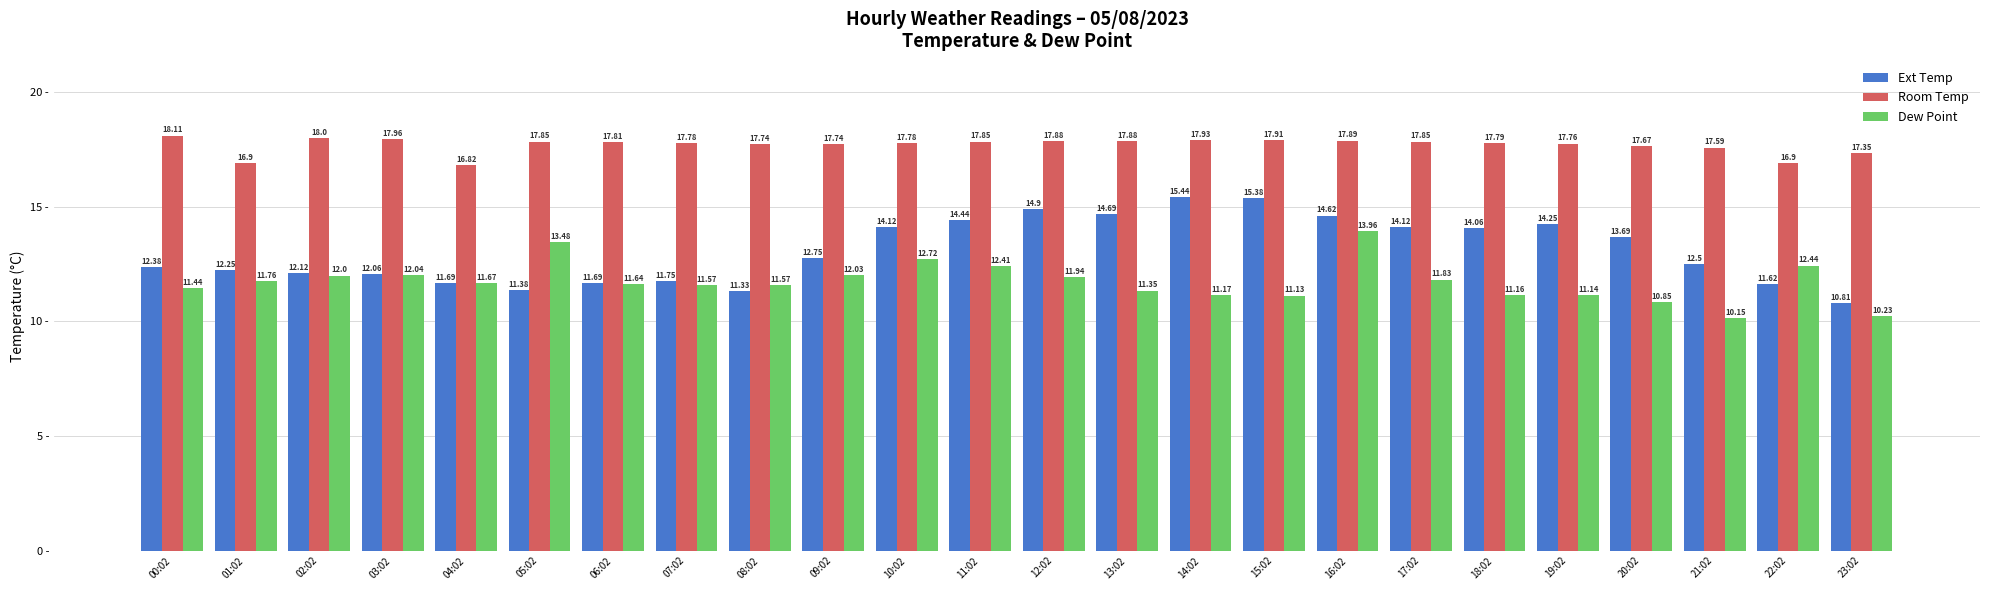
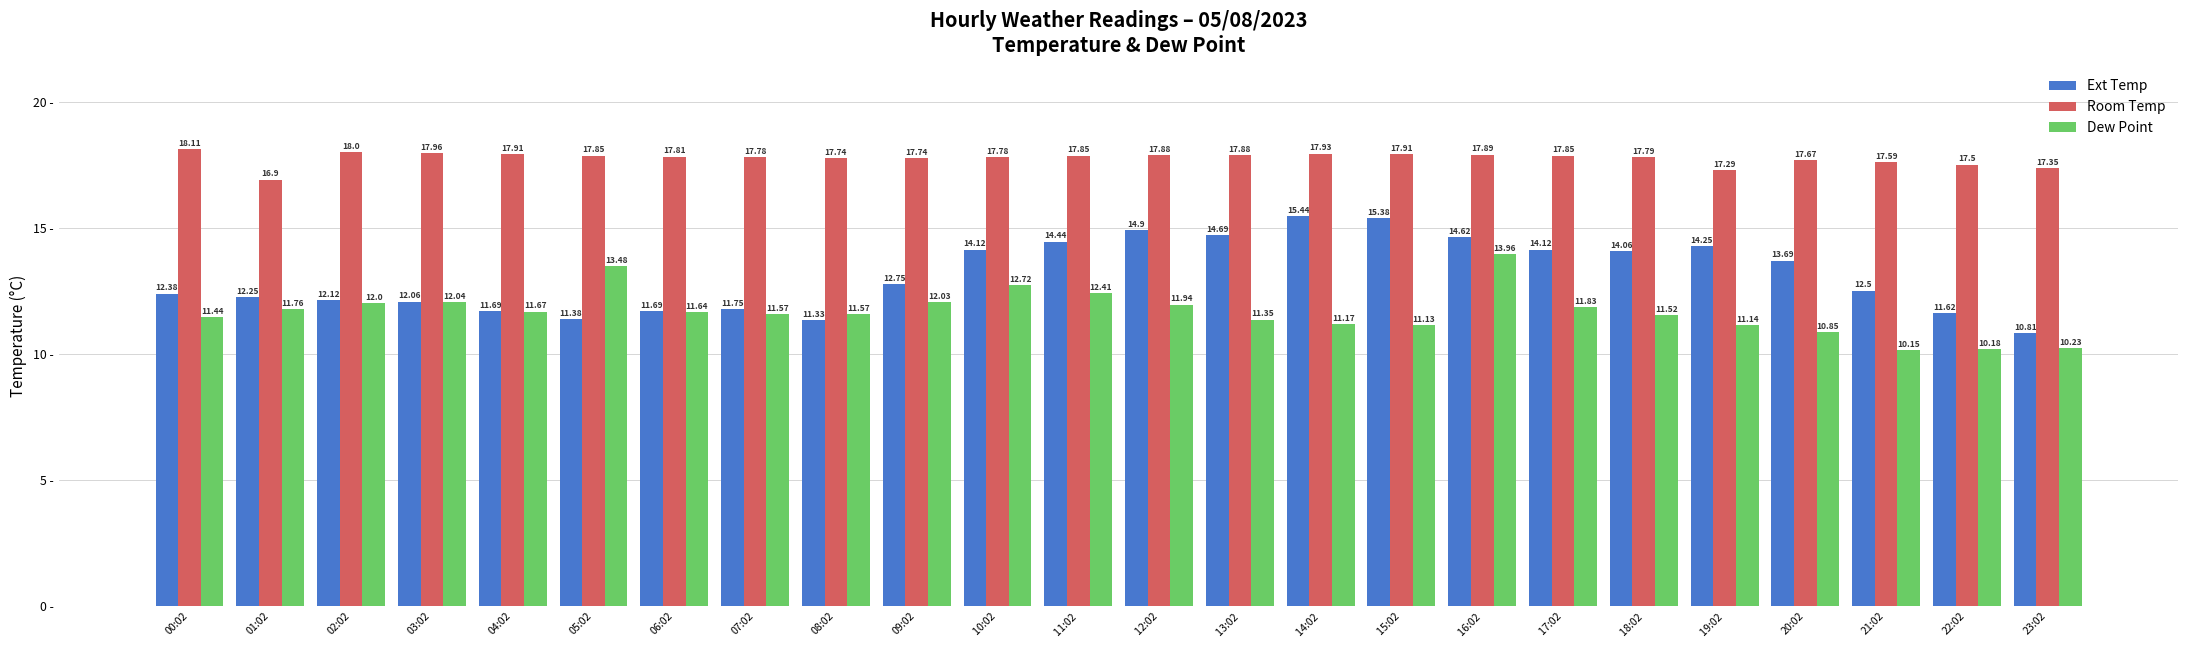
Room Temp, 04:02: 16.82 -> 17.91
Dew Point, 18:02: 11.16 -> 11.52
Room Temp, 19:02: 17.76 -> 17.29
Room Temp, 22:02: 16.9 -> 17.5
Dew Point, 22:02: 12.44 -> 10.18
